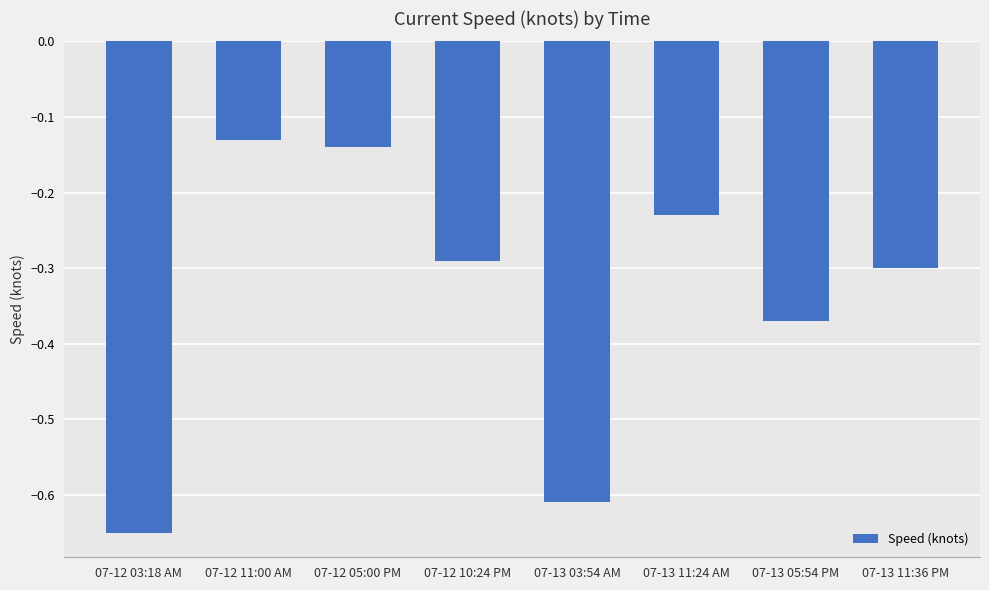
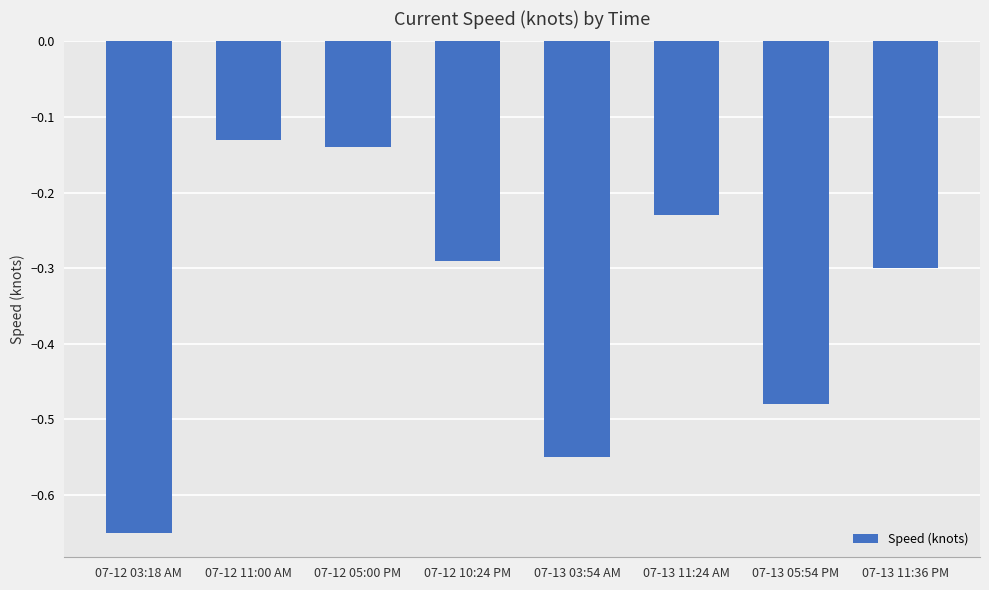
07-13 03:54 AM: -0.61 -> -0.55
07-13 05:54 PM: -0.37 -> -0.48
